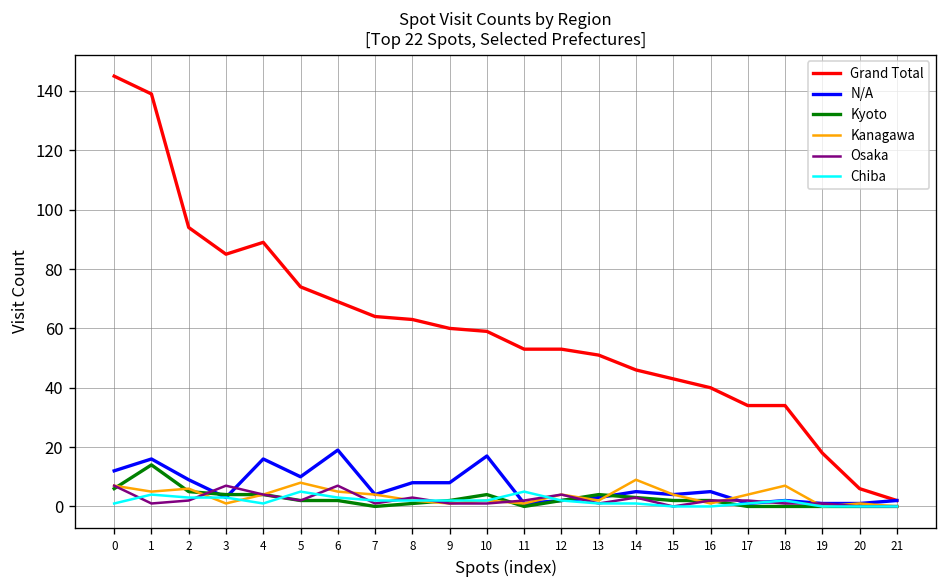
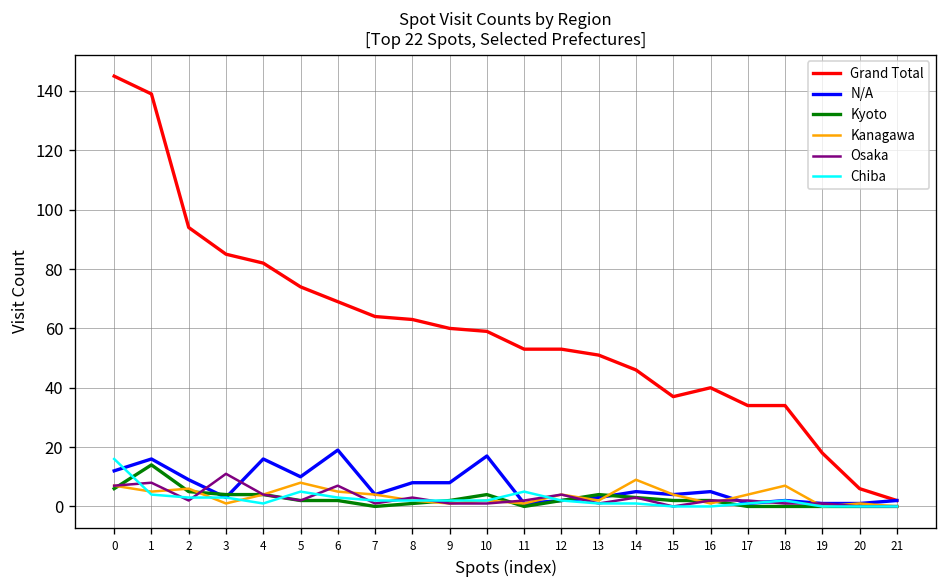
Chiba, 0: 1 -> 16
Osaka, 1: 1 -> 8
Osaka, 3: 7 -> 11
Grand Total, 4: 89 -> 82
Grand Total, 15: 43 -> 37
